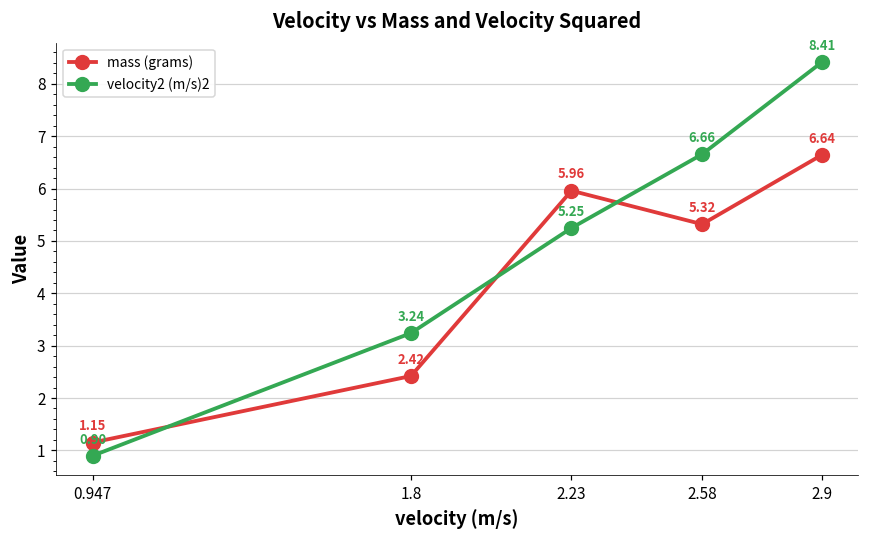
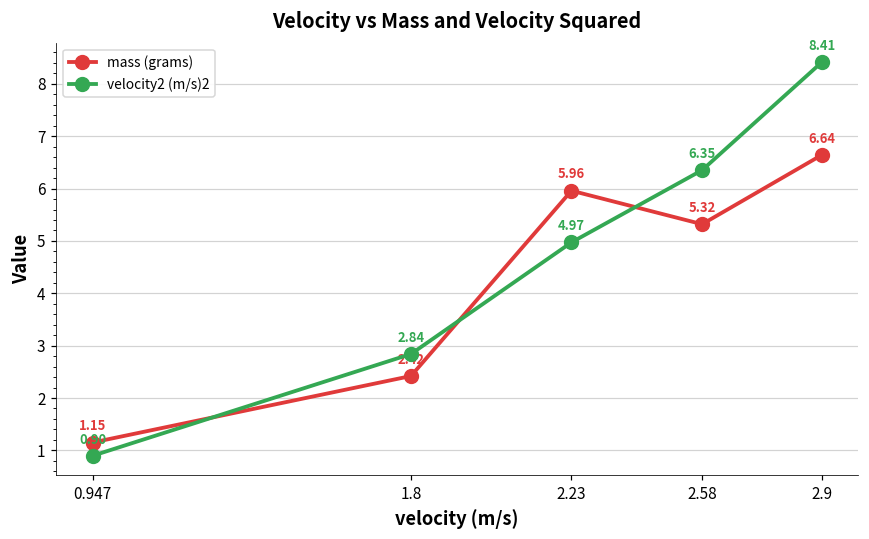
velocity2 (m/s)2, 1.8: 3.24 -> 2.84
velocity2 (m/s)2, 2.23: 5.25 -> 4.97
velocity2 (m/s)2, 2.58: 6.66 -> 6.35
